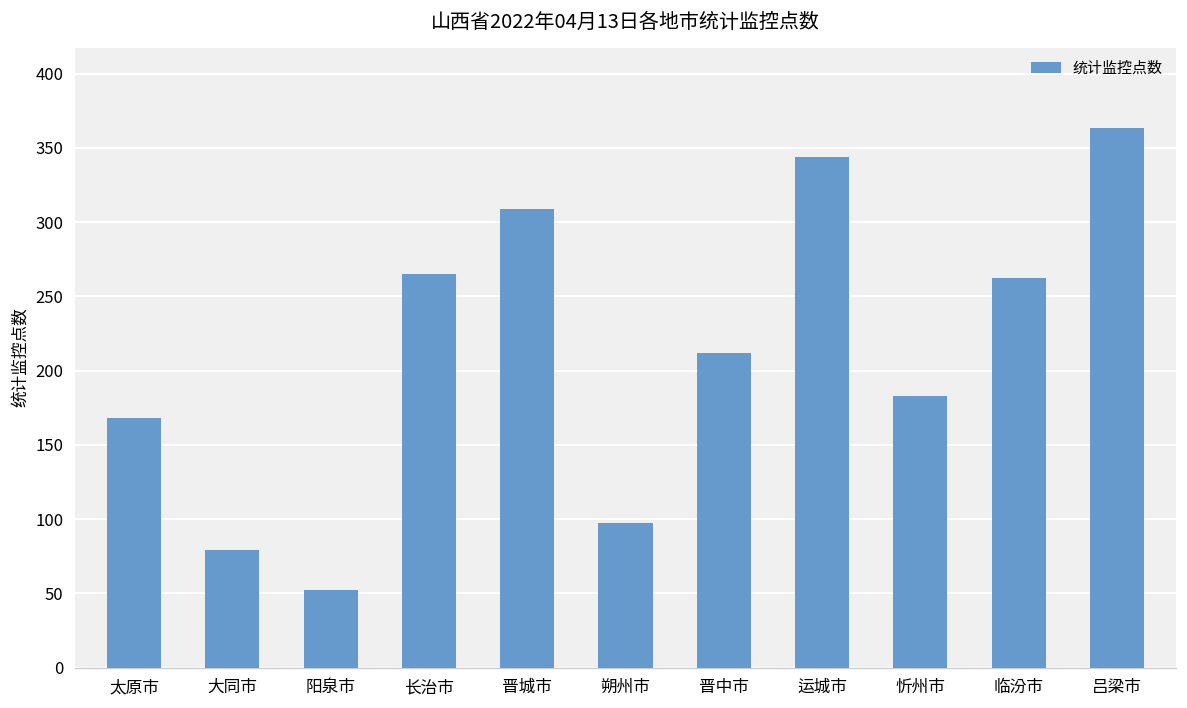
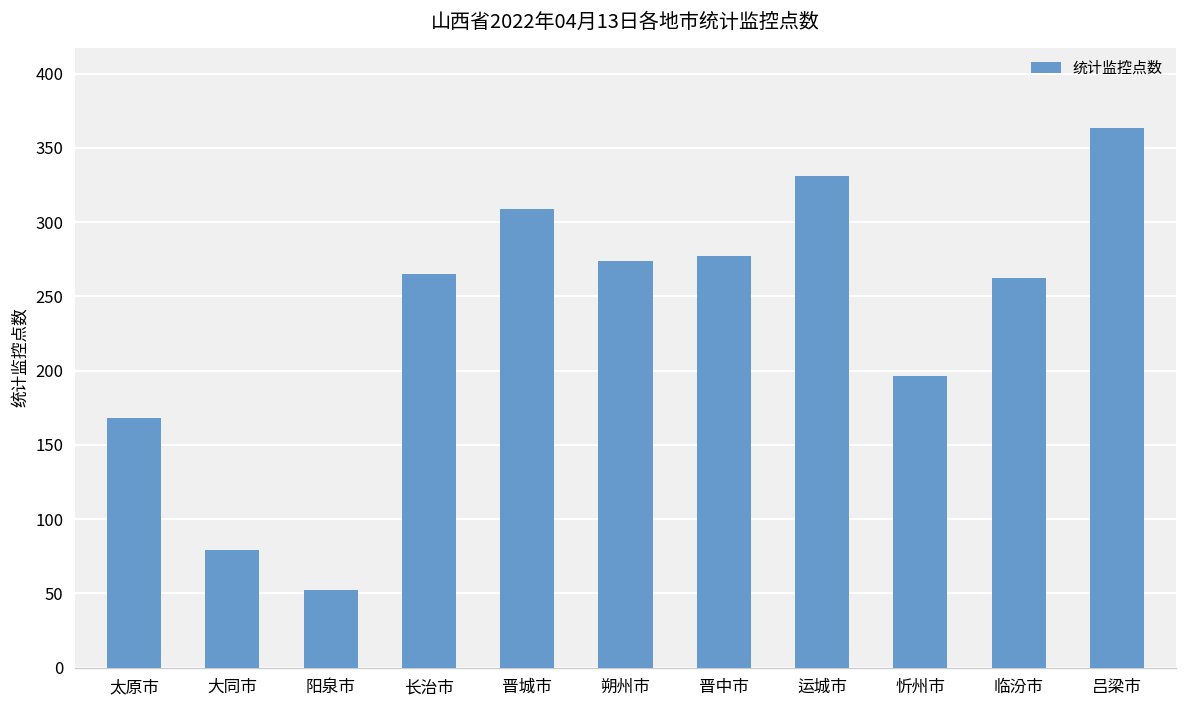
朔州市: 97 -> 274
晋中市: 212 -> 277
运城市: 344 -> 331
忻州市: 183 -> 196
